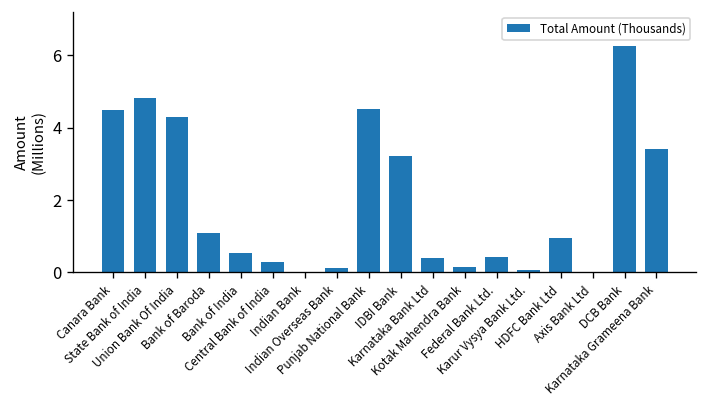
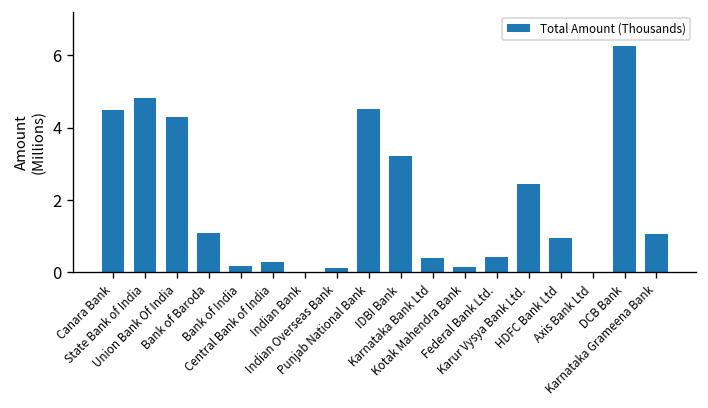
Bank of India: 0.5 -> 0.2
Karur Vysya Bank Ltd.: 0.1 -> 2.4
Karnataka Grameena Bank: 3.4 -> 1.1
